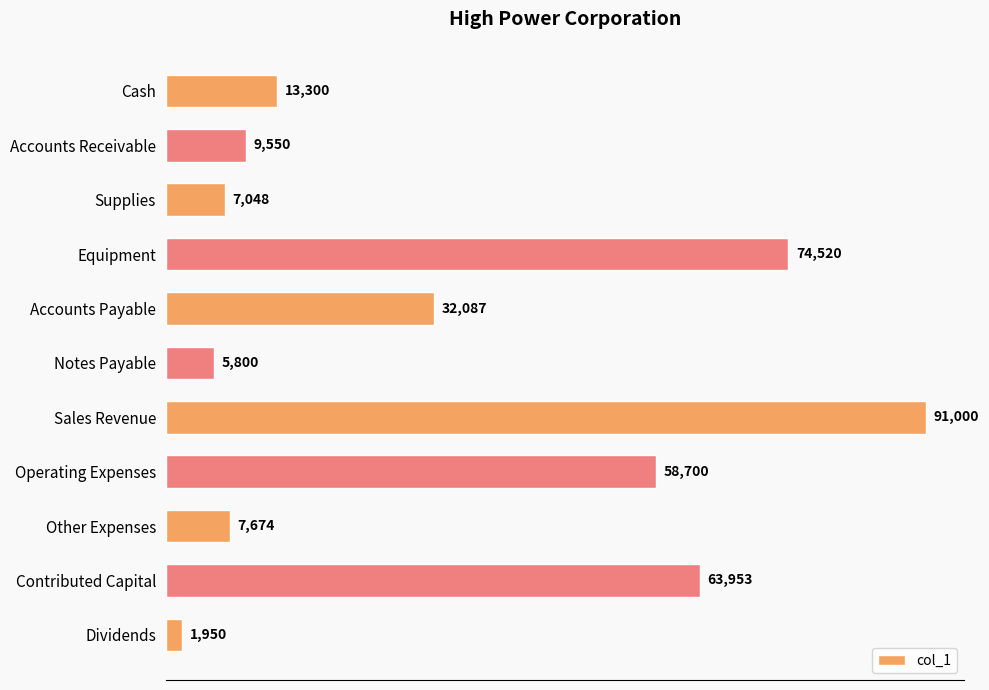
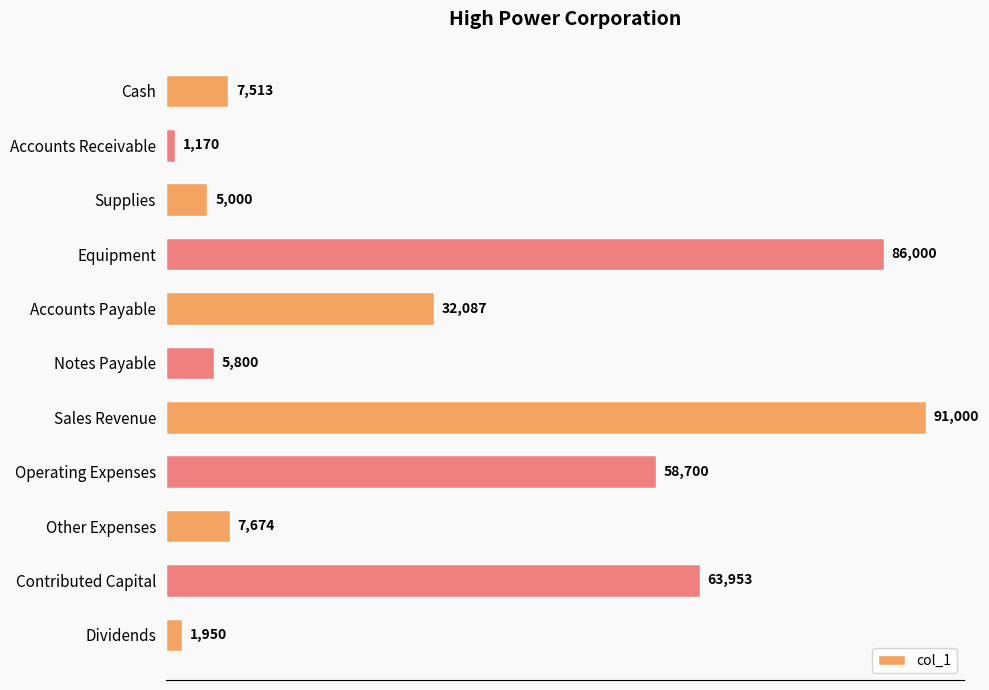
Cash: 13,300 -> 7,513
Accounts Receivable: 9,550 -> 1,170
Supplies: 7,048 -> 5,000
Equipment: 74,520 -> 86,000
